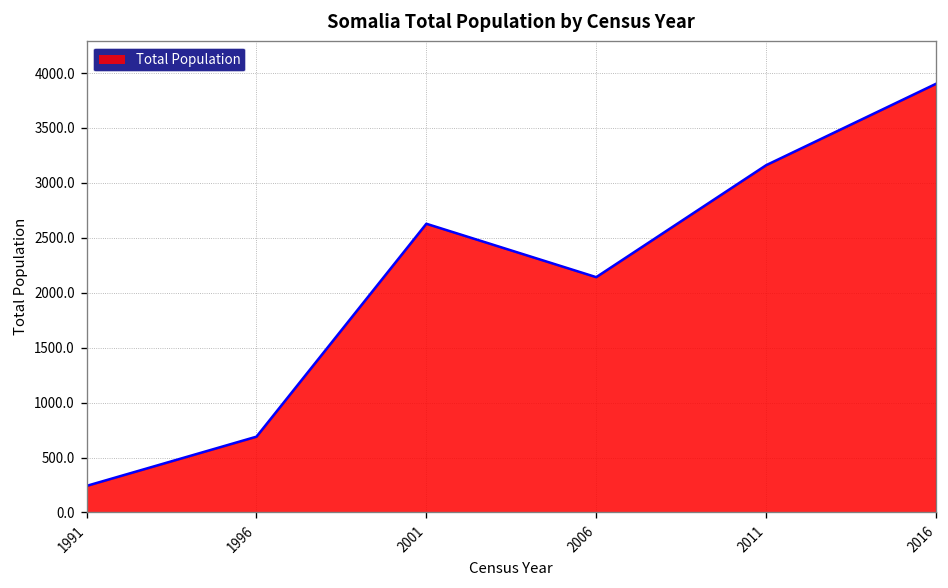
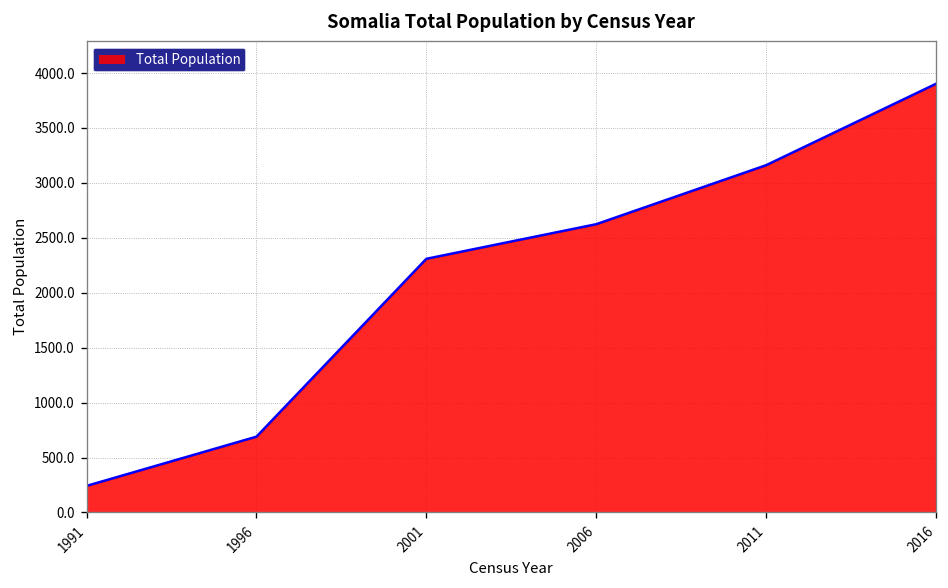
2001: 2600 -> 2300
2006: 2100 -> 2600
